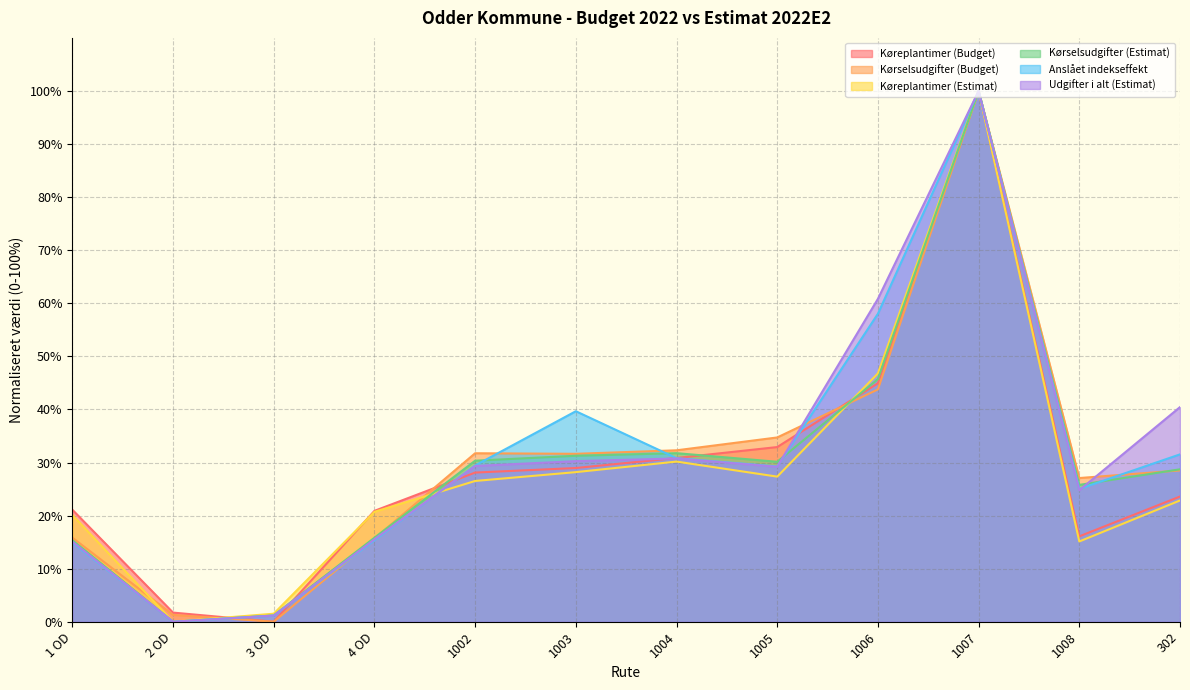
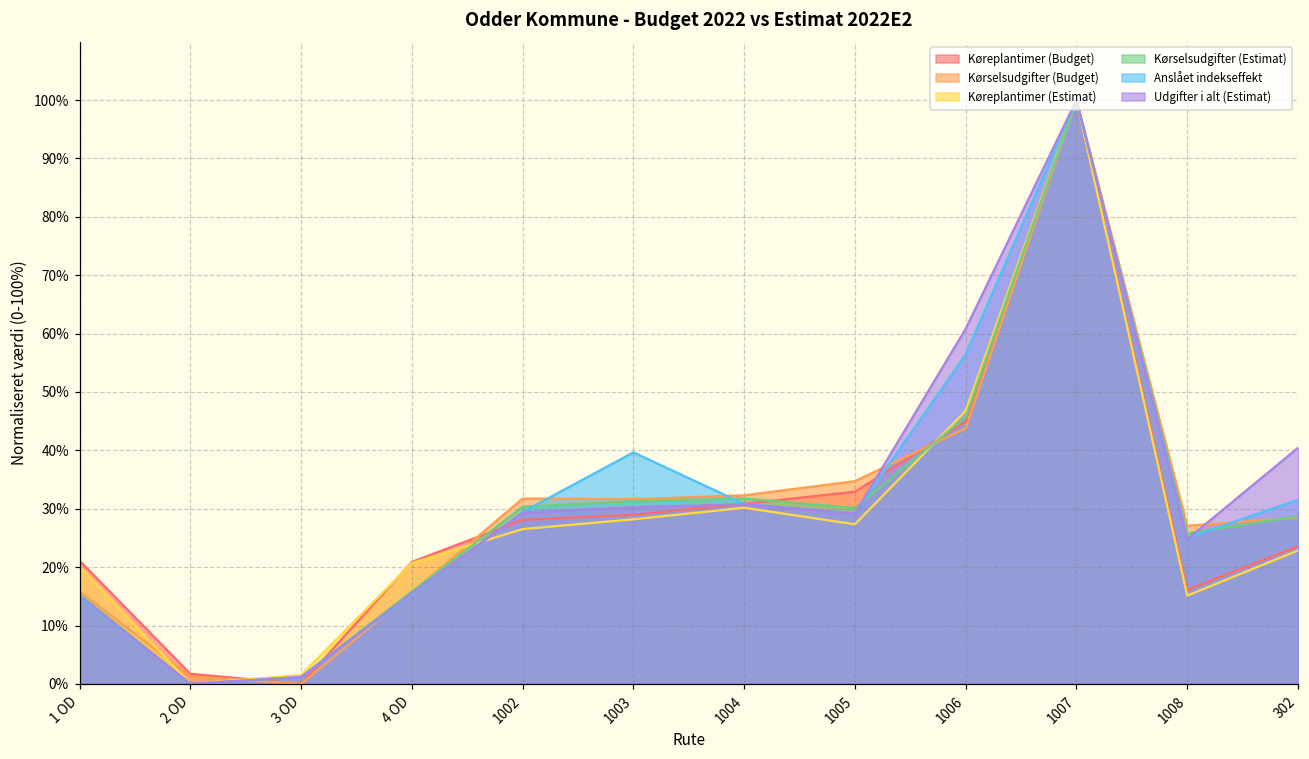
Anslået indekseffekt, 1006: 58% -> 56%
